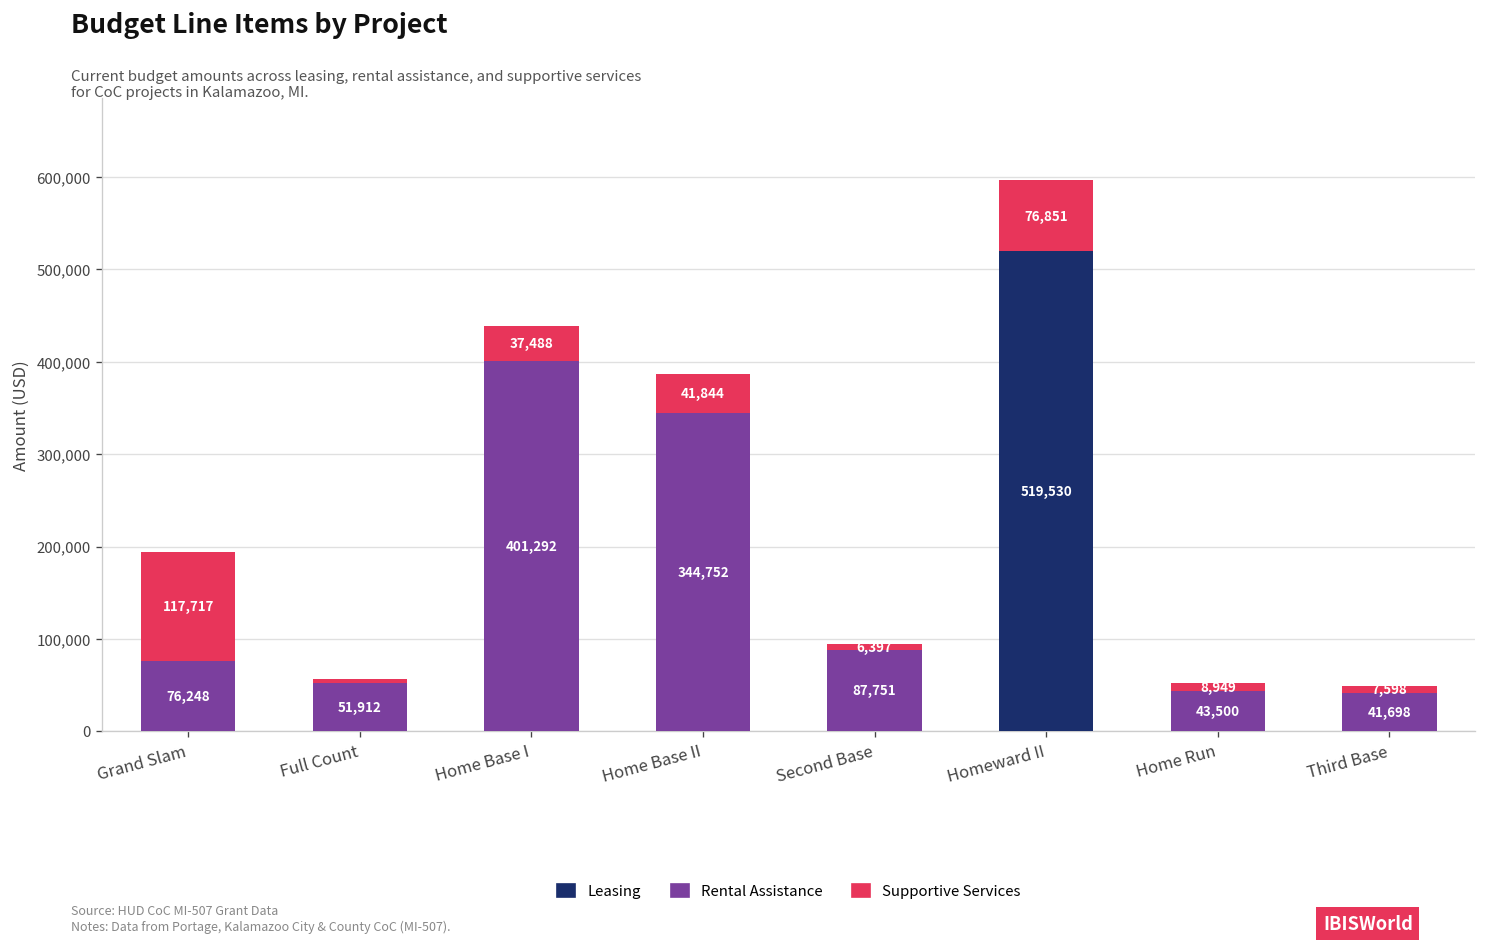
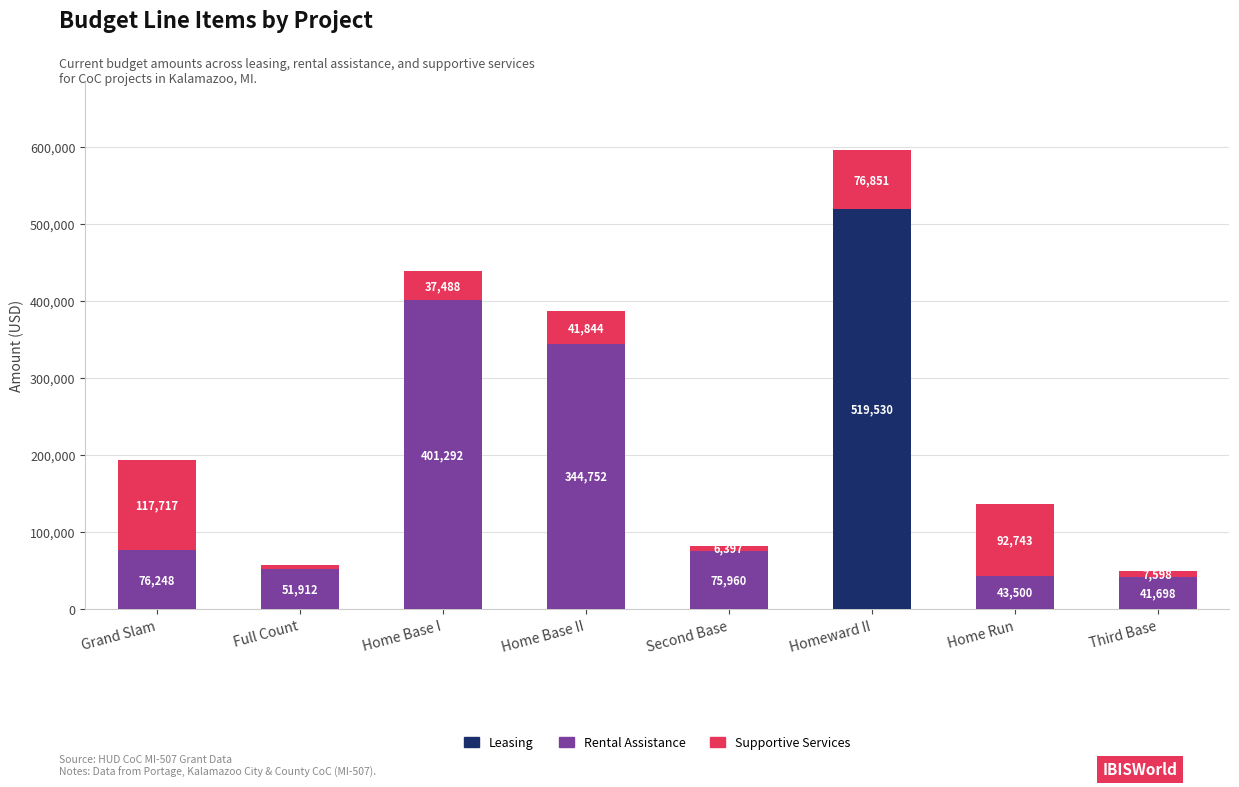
Rental Assistance, Second Base: 87,751 -> 75,960
Supportive Services, Home Run: 8,949 -> 92,743
